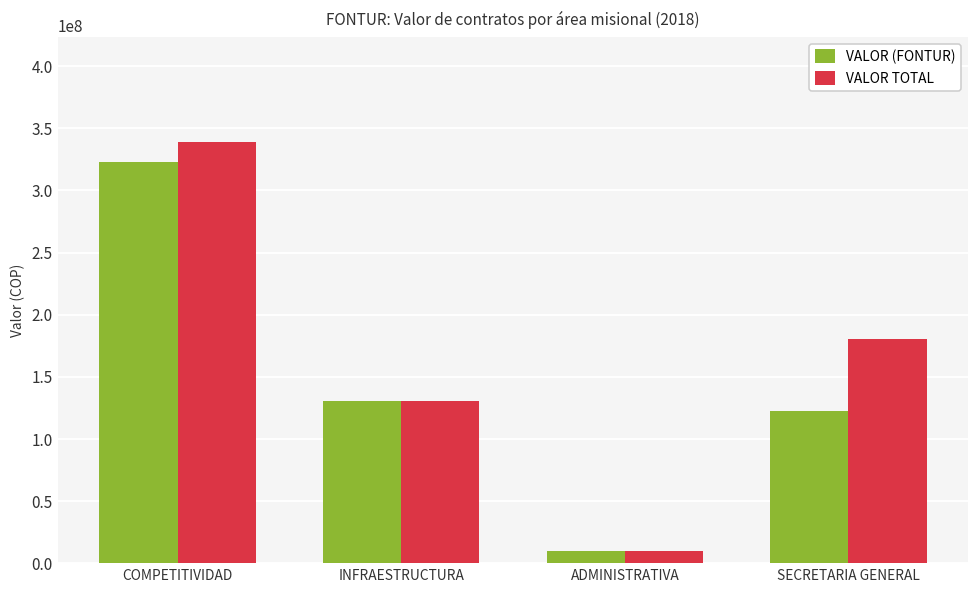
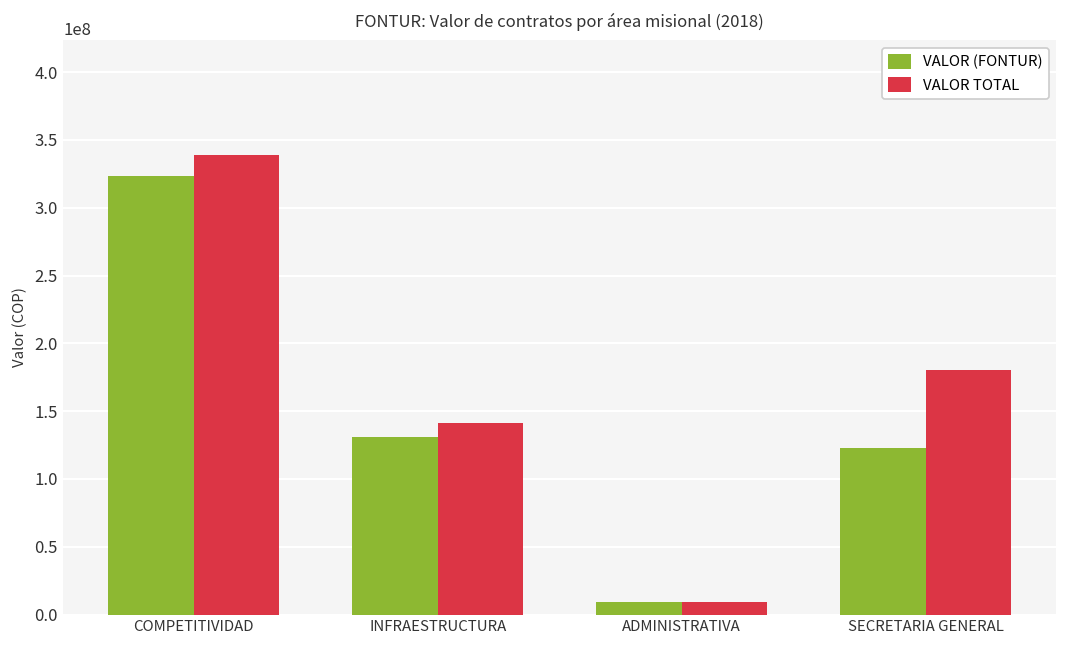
VALOR TOTAL, INFRAESTRUCTURA: 131000000 -> 141000000
